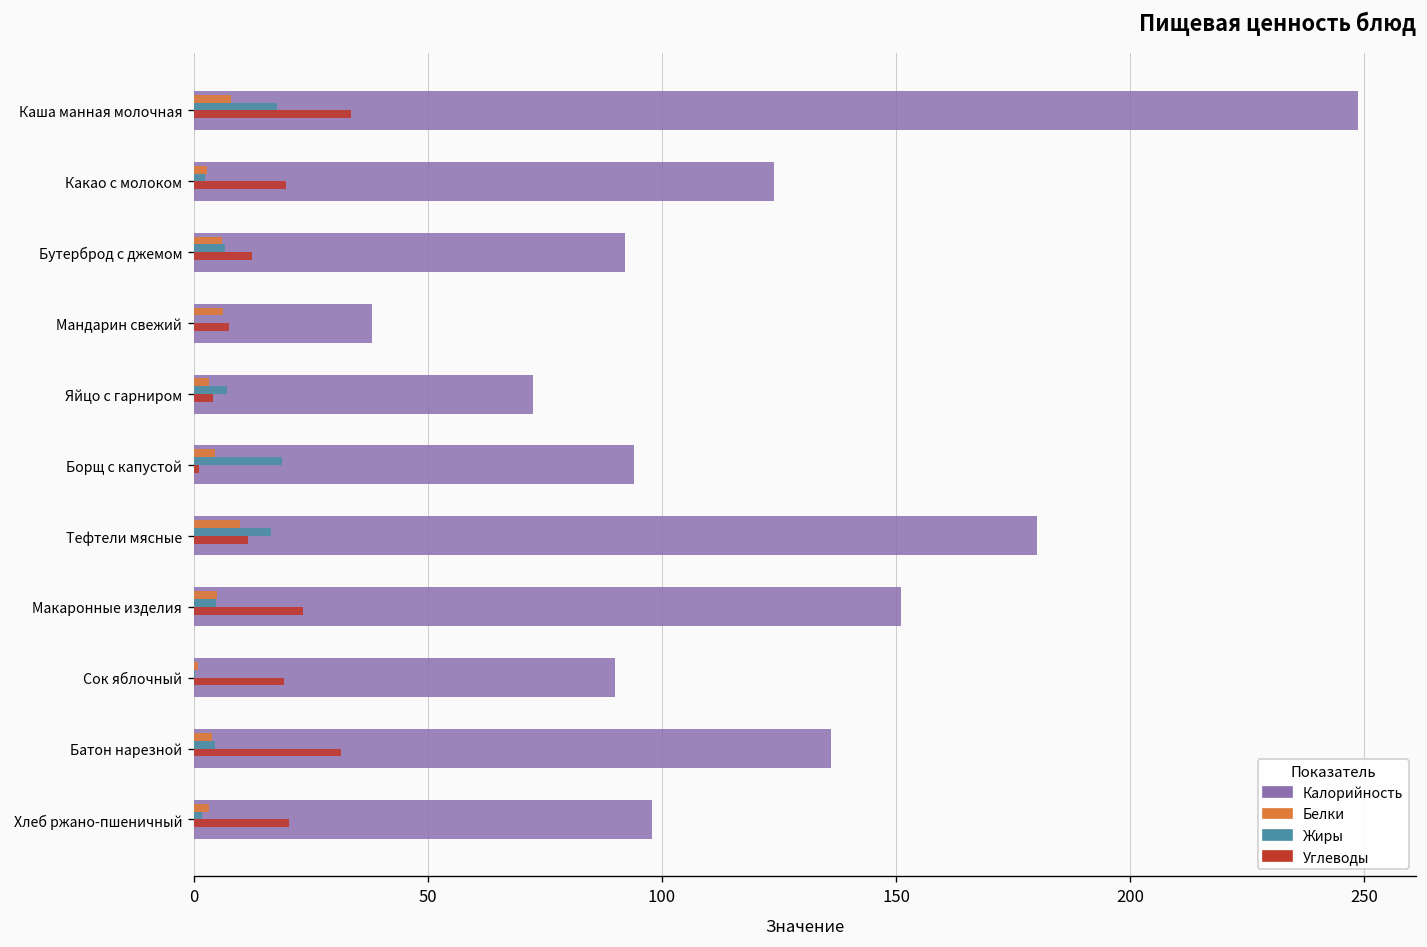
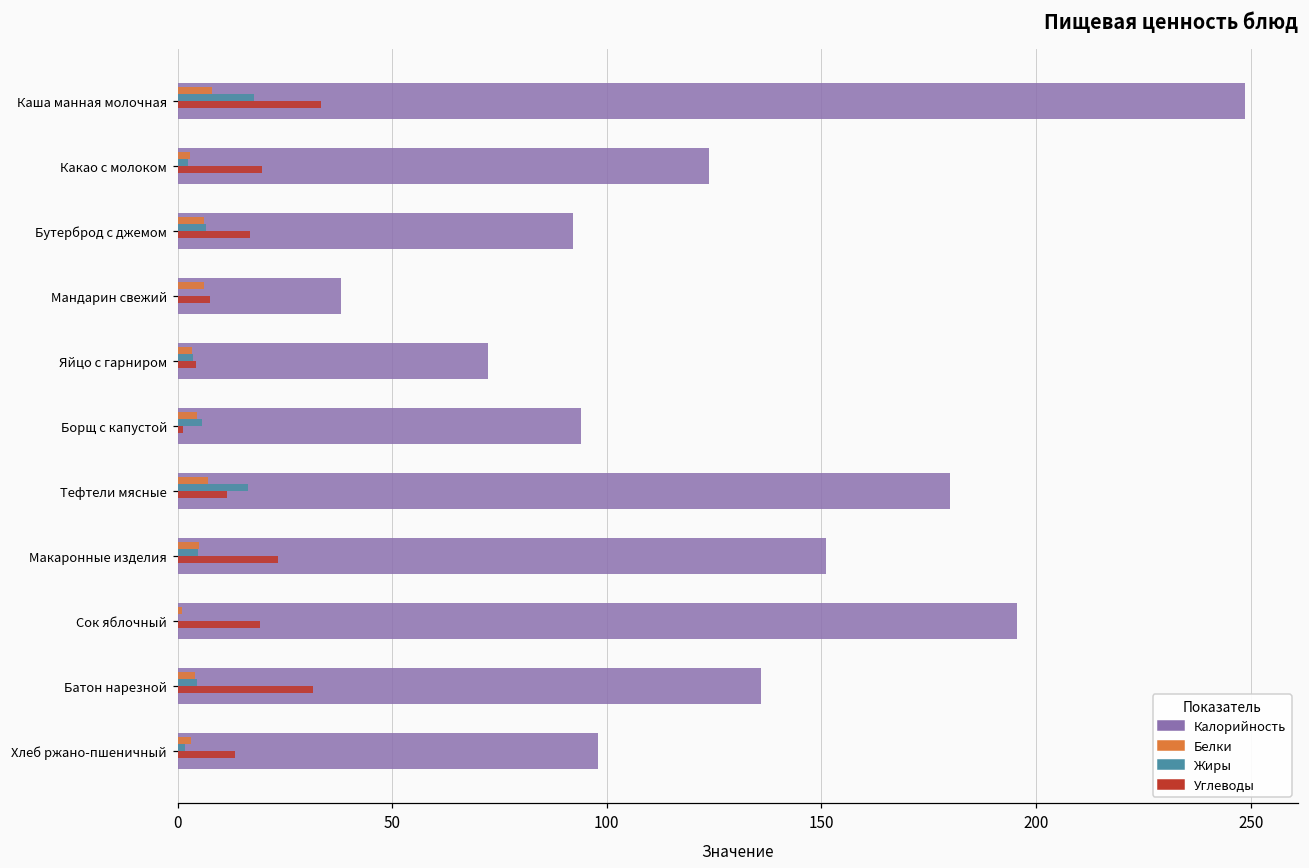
Углеводы, Бутерброд с джемом: 13 -> 17
Жиры, Яйцо с гарниром: 7 -> 4
Жиры, Борщ с капустой: 19 -> 6
Белки, Тефтели мясные: 10 -> 7
Калорийность, Сок яблочный: 90 -> 196
Углеводы, Хлеб ржано-пшеничный: 20 -> 13
